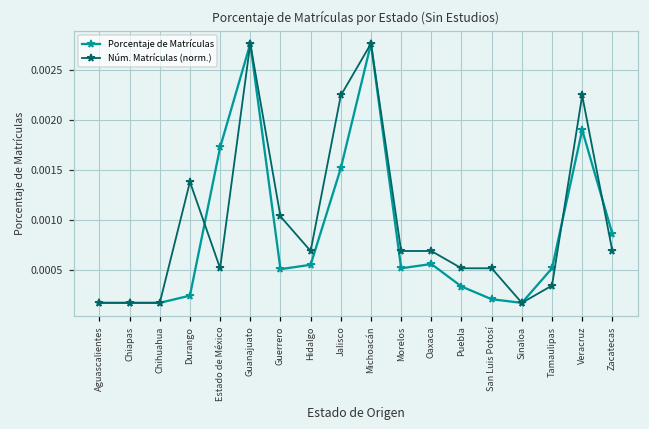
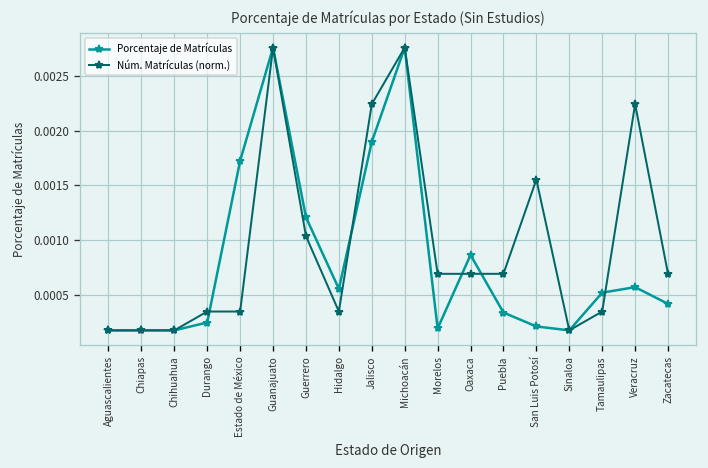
Núm. Matrículas (norm.), Durango: 0.0014 -> 0.0003
Núm. Matrículas (norm.), Estado de México: 0.0005 -> 0.0003
Porcentaje de Matrículas, Guerrero: 0.0005 -> 0.0012
Núm. Matrículas (norm.), Hidalgo: 0.0007 -> 0.0003
Porcentaje de Matrículas, Jalisco: 0.0015 -> 0.0019
Porcentaje de Matrículas, Morelos: 0.0005 -> 0.0002
Porcentaje de Matrículas, Oaxaca: 0.0006 -> 0.0009
Núm. Matrículas (norm.), Puebla: 0.0005 -> 0.0007
Núm. Matrículas (norm.), San Luis Potosí: 0.0005 -> 0.0016
Porcentaje de Matrículas, Veracruz: 0.0019 -> 0.0006
Porcentaje de Matrículas, Zacatecas: 0.0009 -> 0.0004
